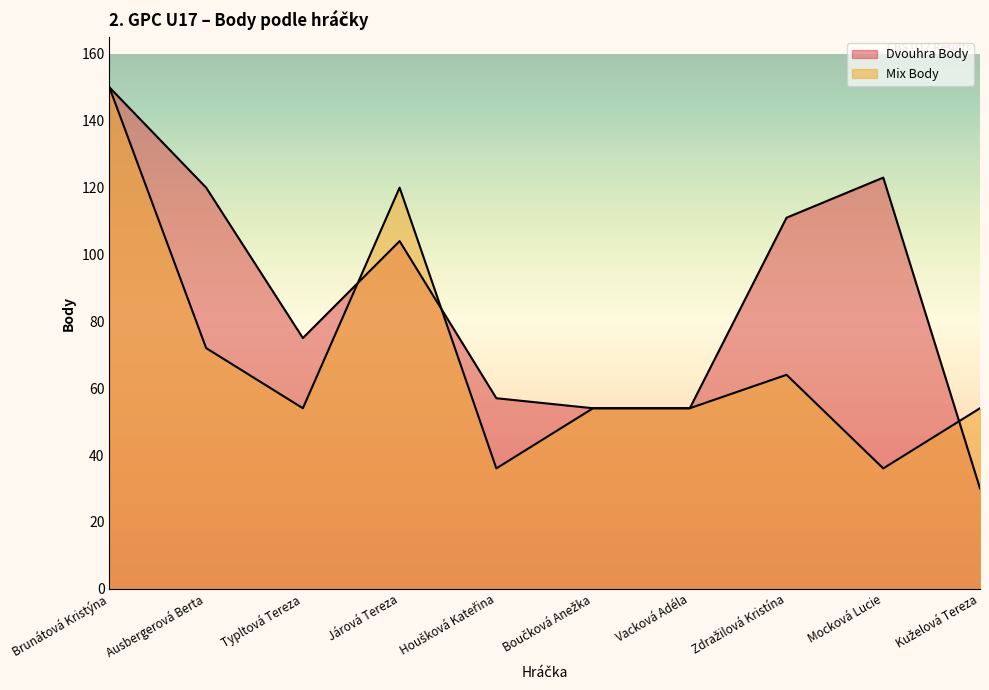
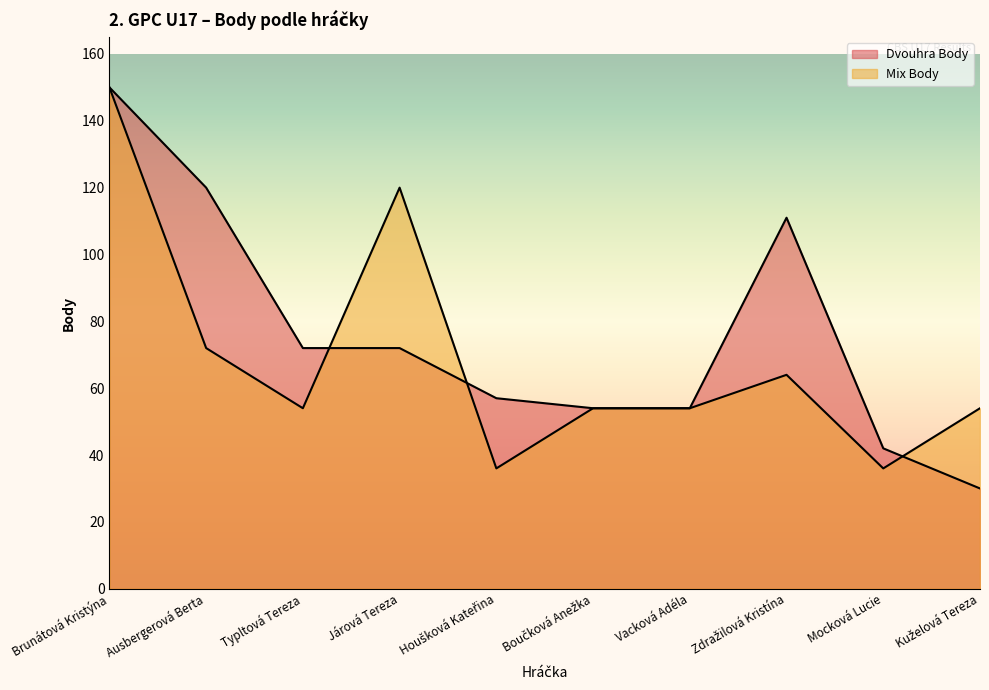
Dvouhra Body, Typltová Tereza: 75 -> 72
Dvouhra Body, Járová Tereza: 104 -> 72
Dvouhra Body, Mocková Lucie: 123 -> 42
